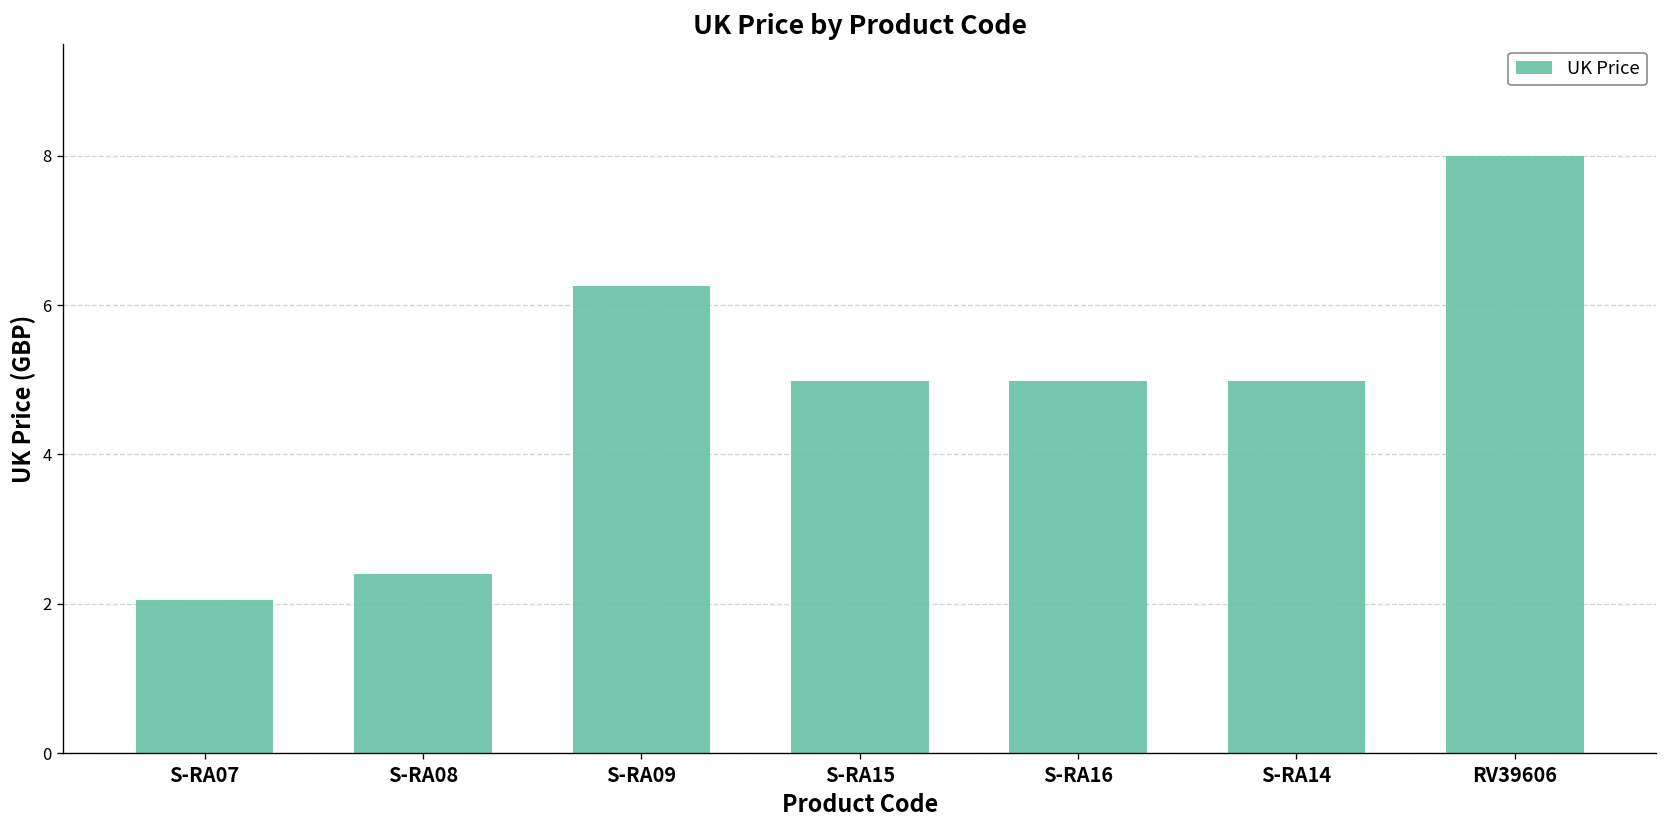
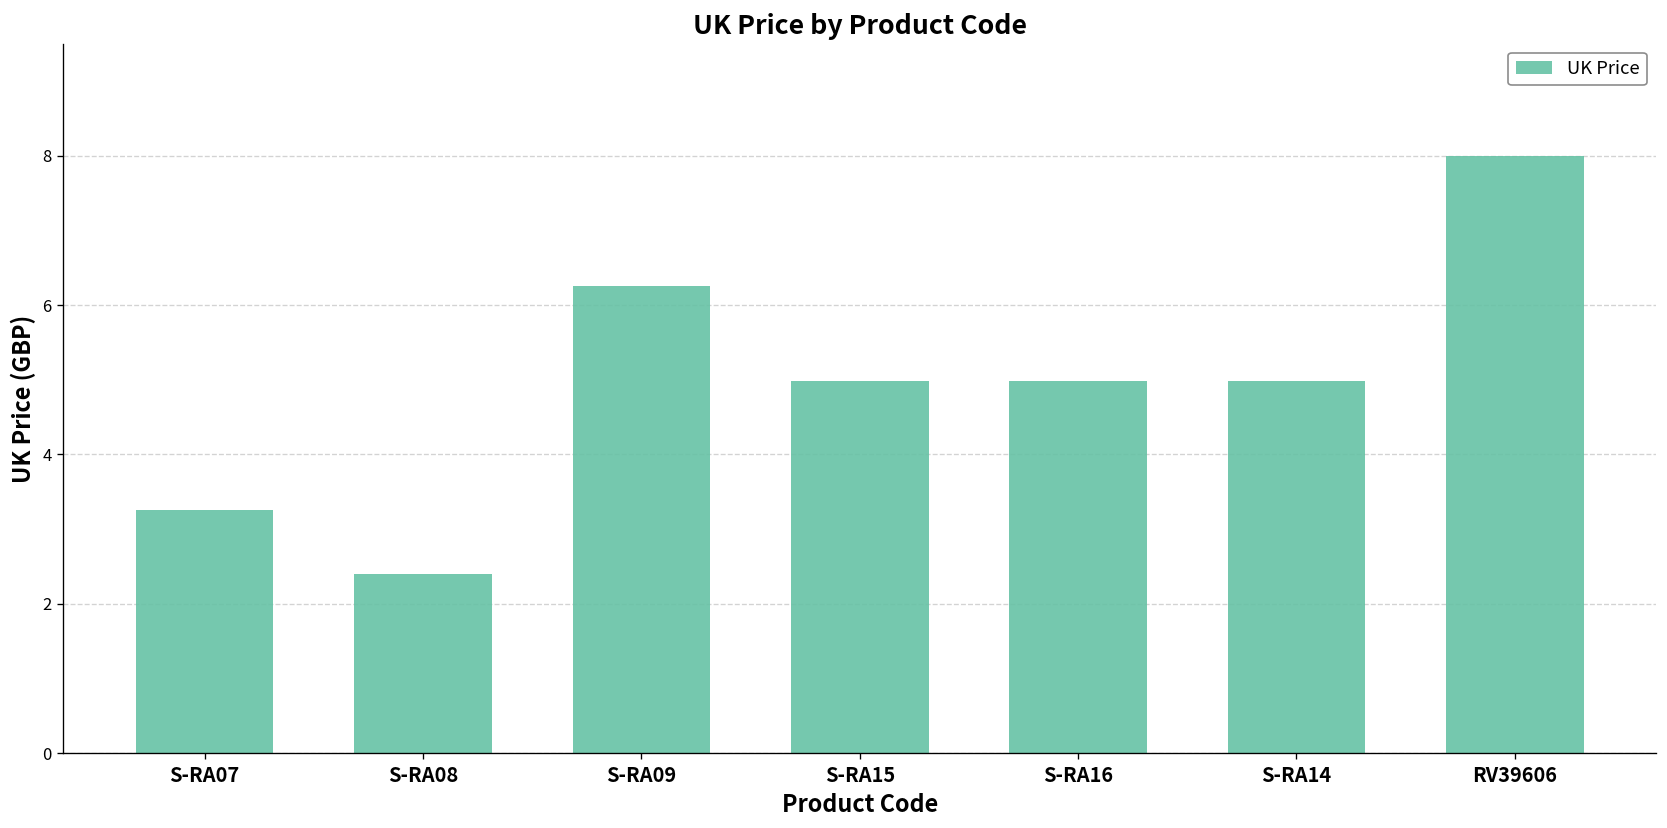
S-RA07: 2.1 -> 3.3
